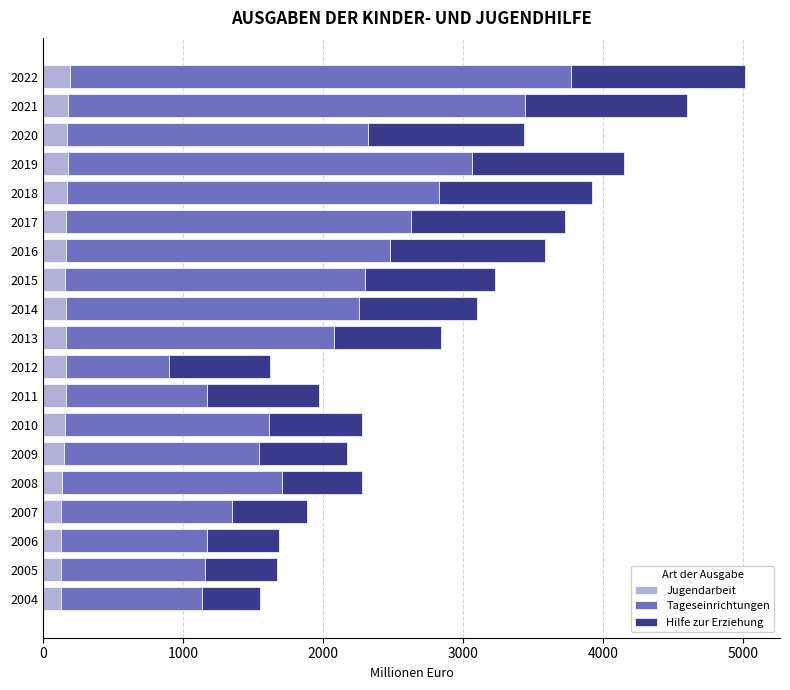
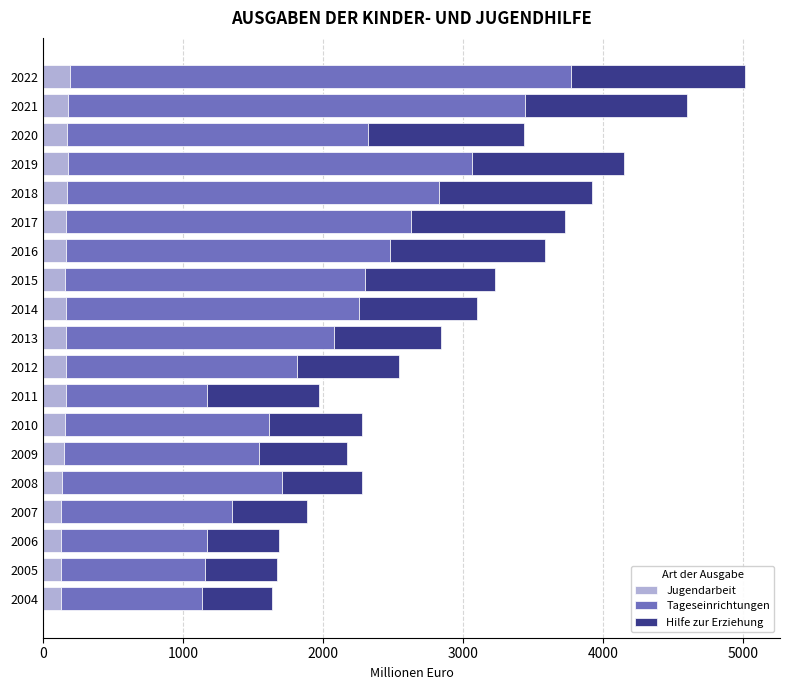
Tageseinrichtungen, 2012: 730 -> 1650
Hilfe zur Erziehung, 2004: 410 -> 500
